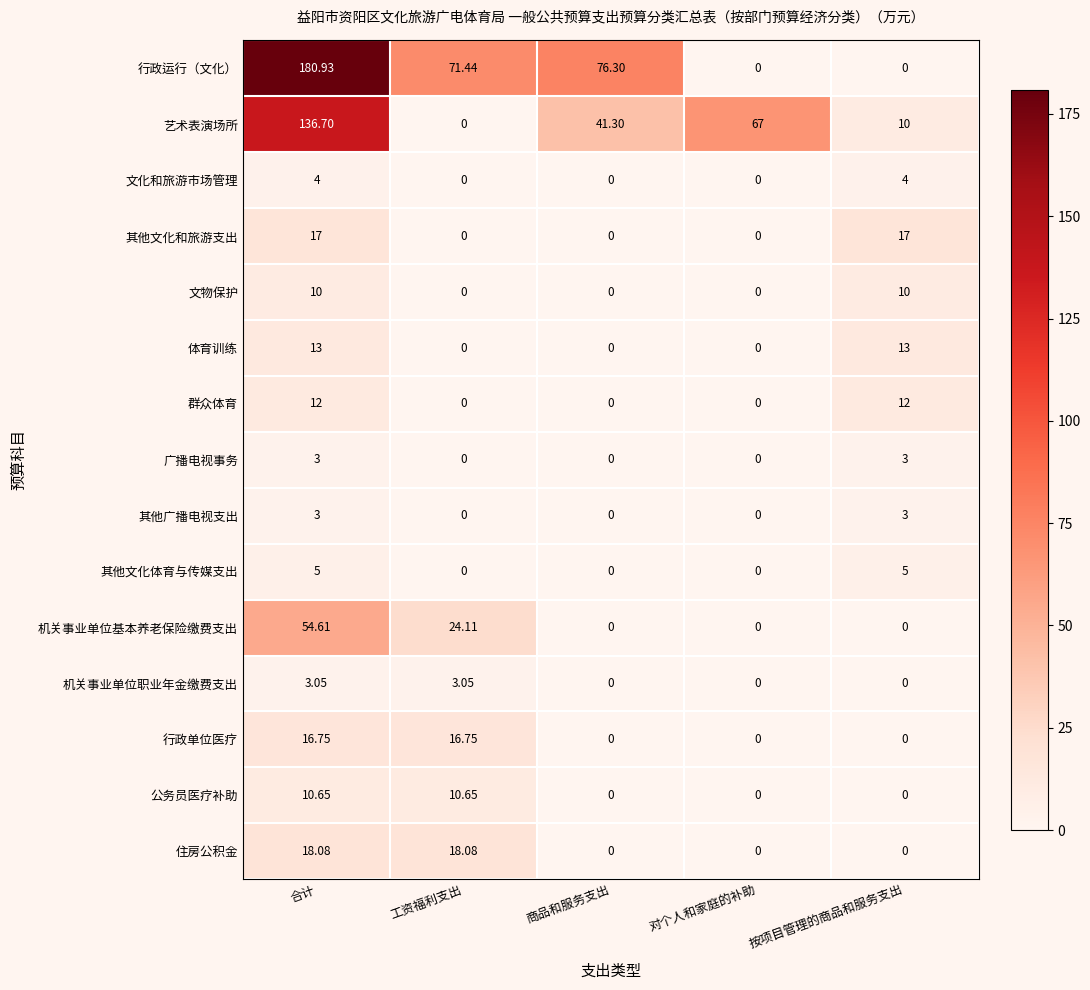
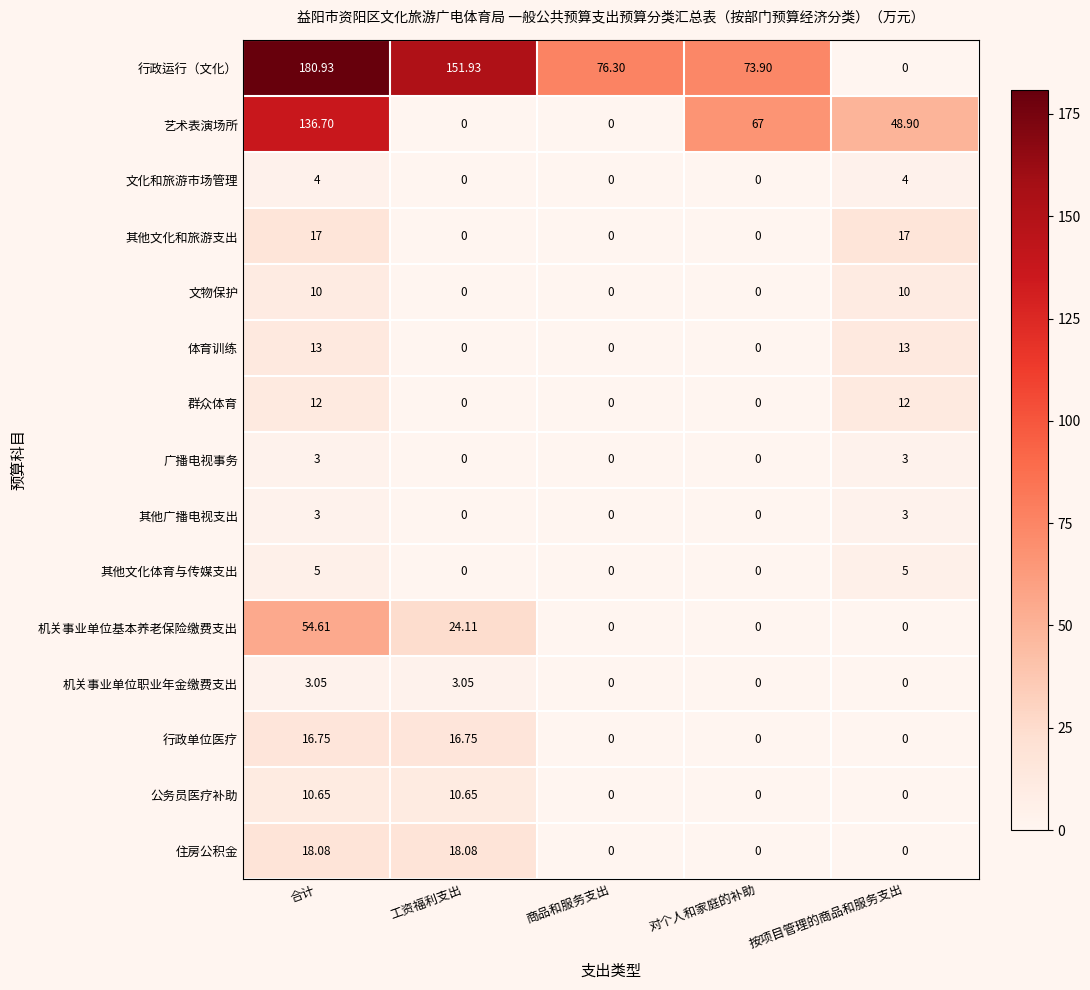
行政运行（文化）, 工资福利支出: 71.44 -> 151.93
行政运行（文化）, 对个人和家庭的补助: 0 -> 73.90
艺术表演场所, 商品和服务支出: 41.30 -> 0
艺术表演场所, 按项目管理的商品和服务支出: 10 -> 48.90
